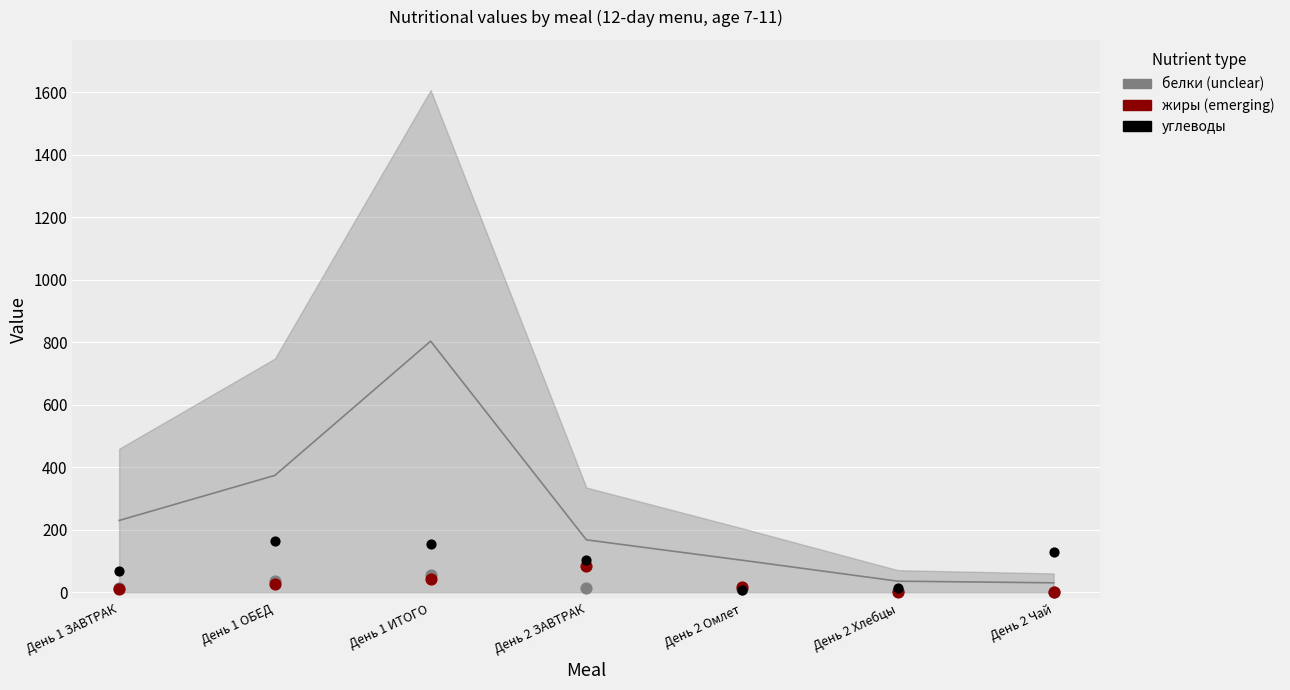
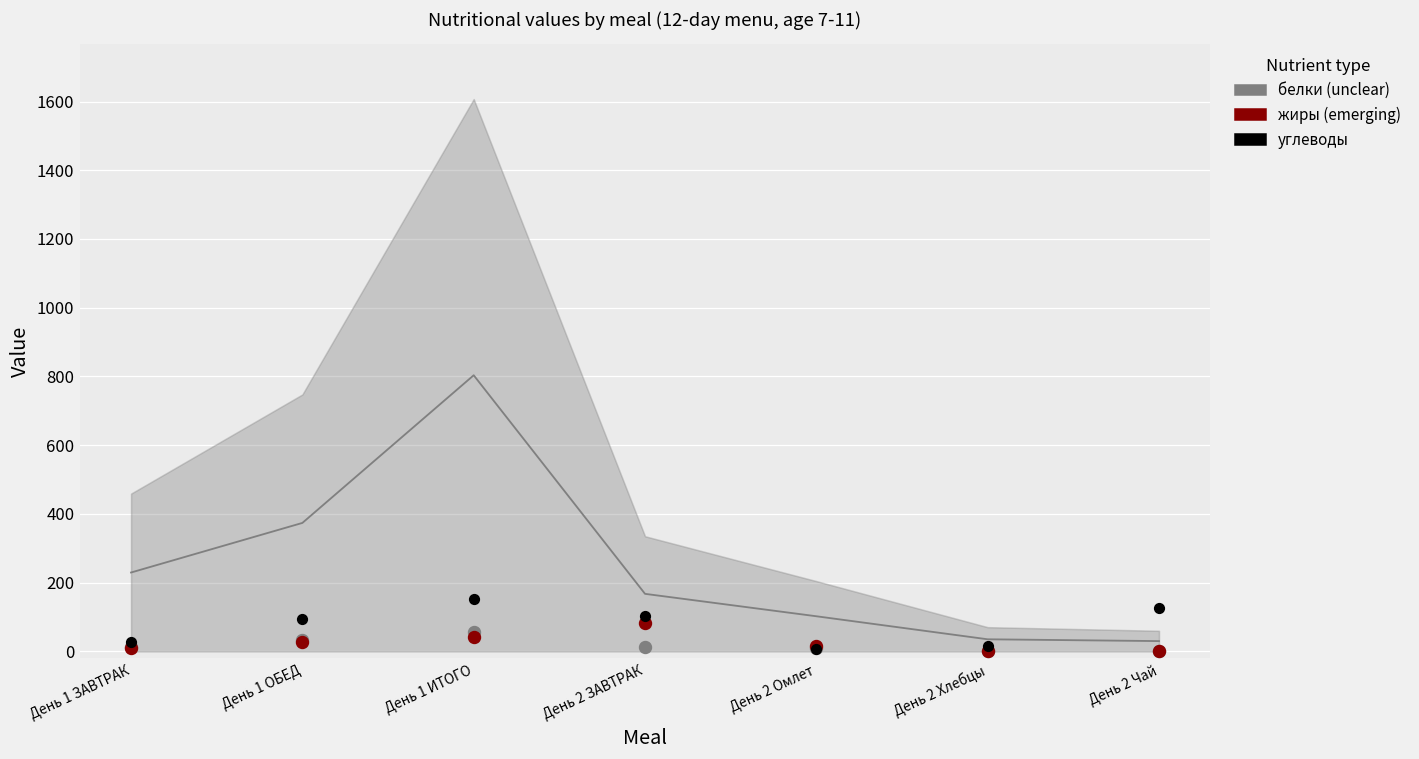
углеводы, День 1 ЗАВТРАК: 70 -> 30
углеводы, День 1 ОБЕД: 160 -> 100
